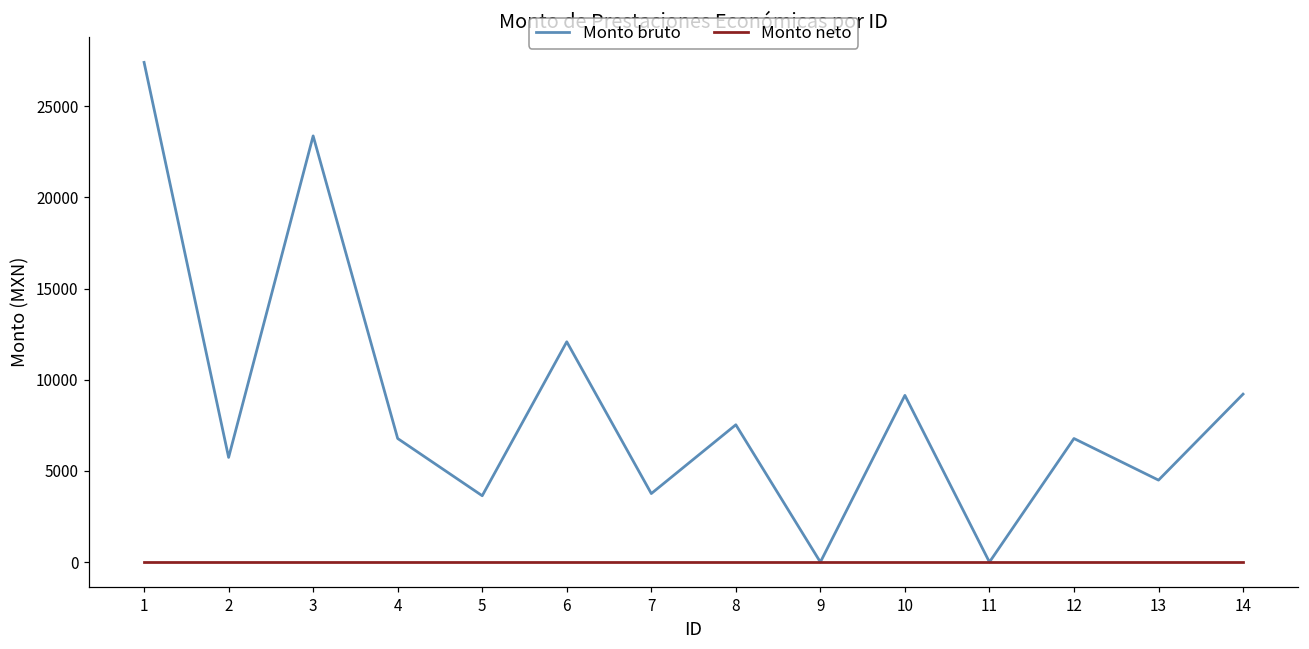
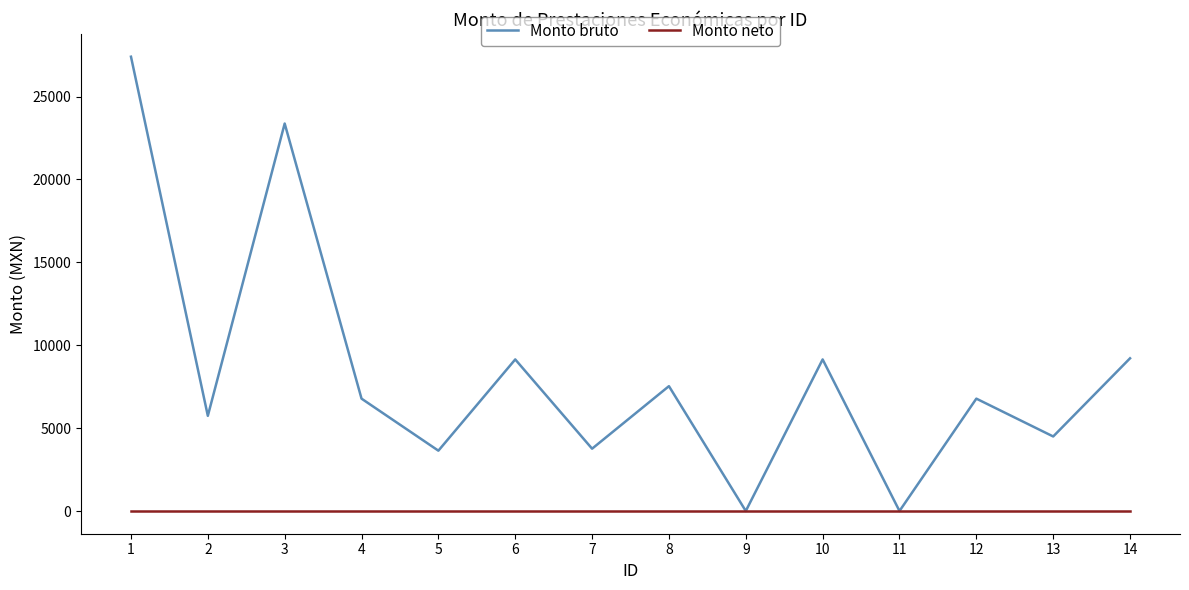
Monto bruto, 6: 12100 -> 9100
